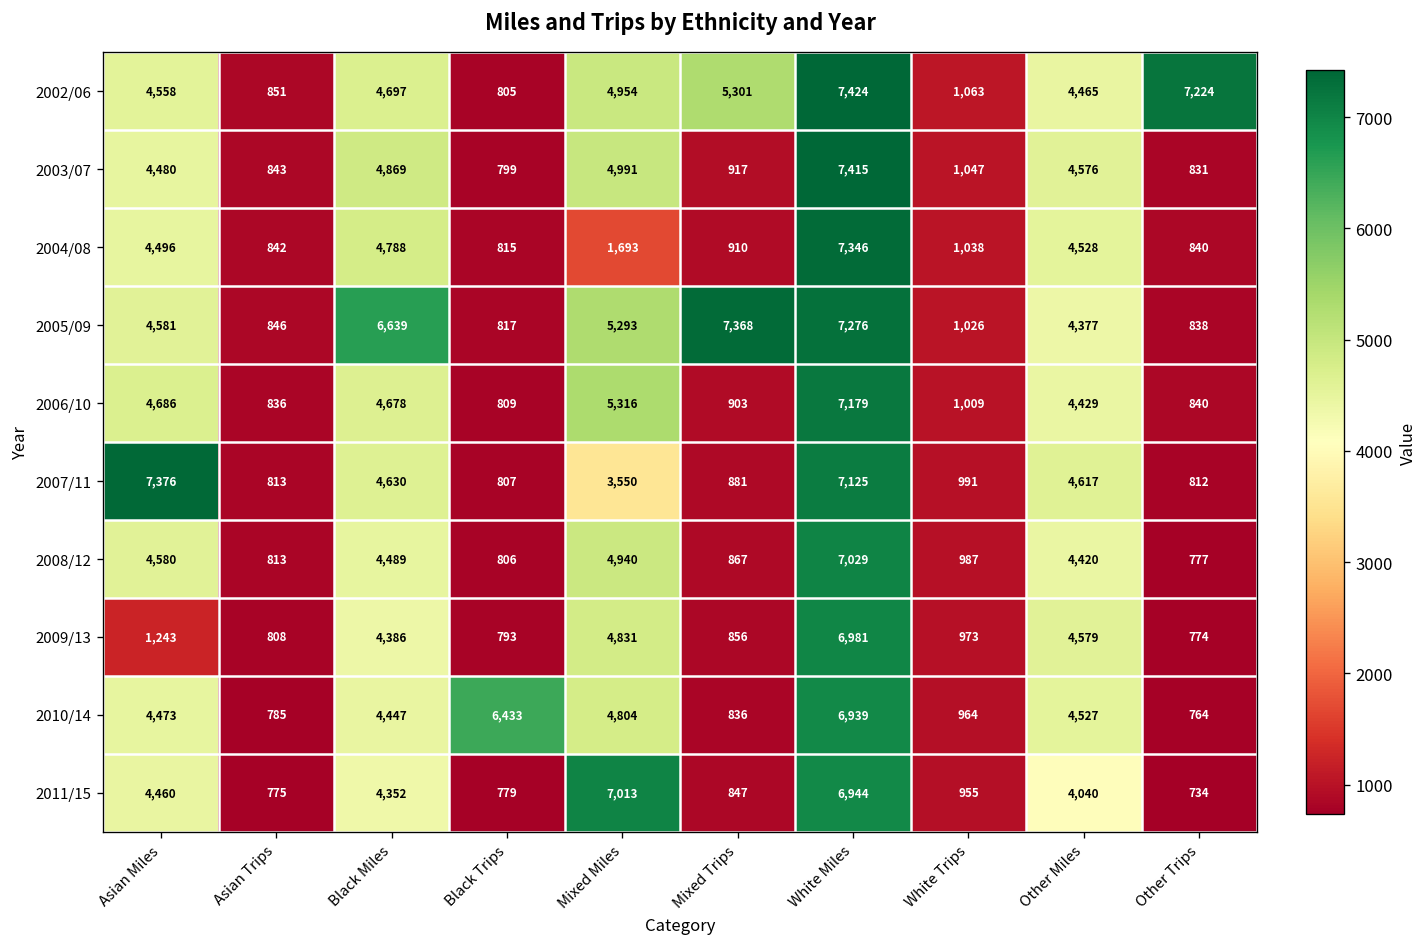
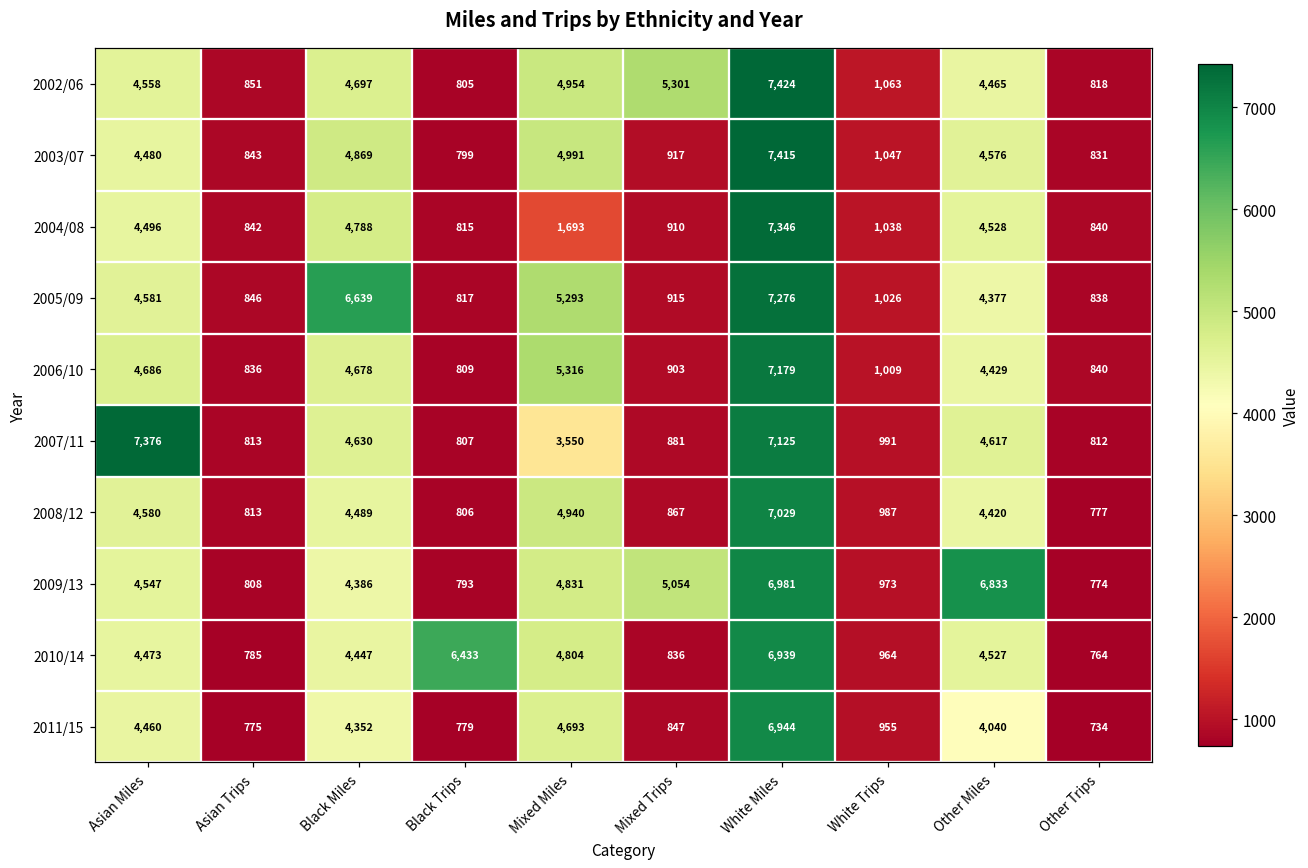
2002/06, Other Trips: 7,224 -> 818
2005/09, Mixed Trips: 7,368 -> 915
2009/13, Asian Miles: 1,243 -> 4,547
2009/13, Mixed Trips: 856 -> 5,054
2009/13, Other Miles: 4,579 -> 6,833
2011/15, Mixed Miles: 7,013 -> 4,693
